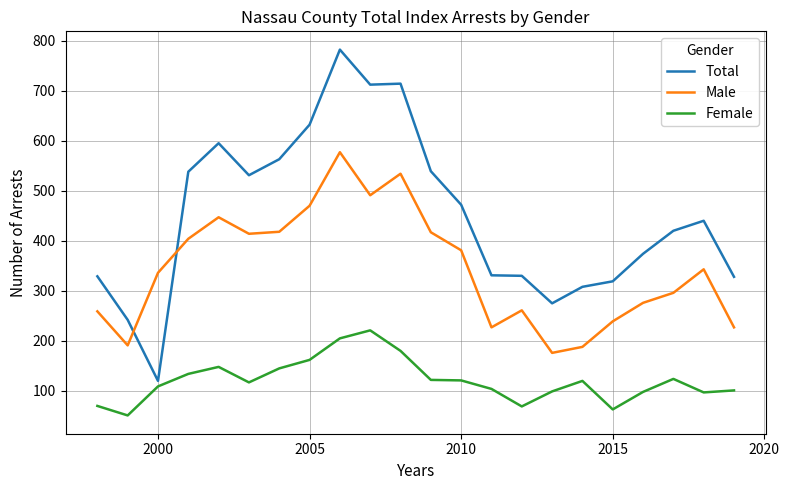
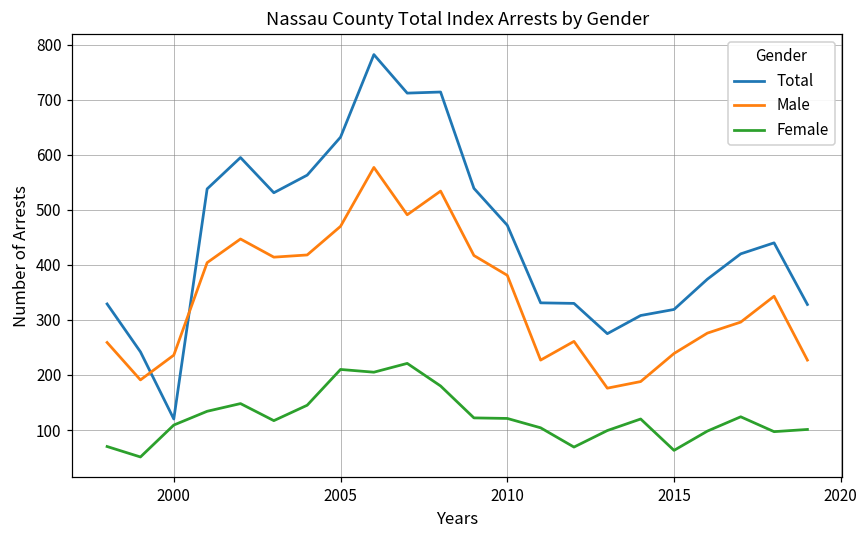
Male, 2000: 340 -> 240
Female, 2005: 160 -> 210
